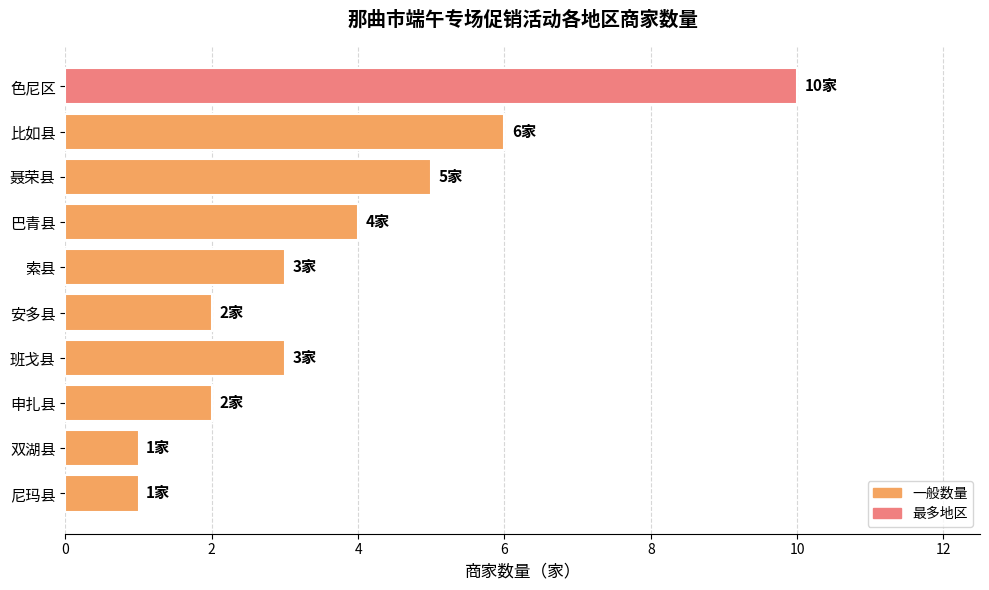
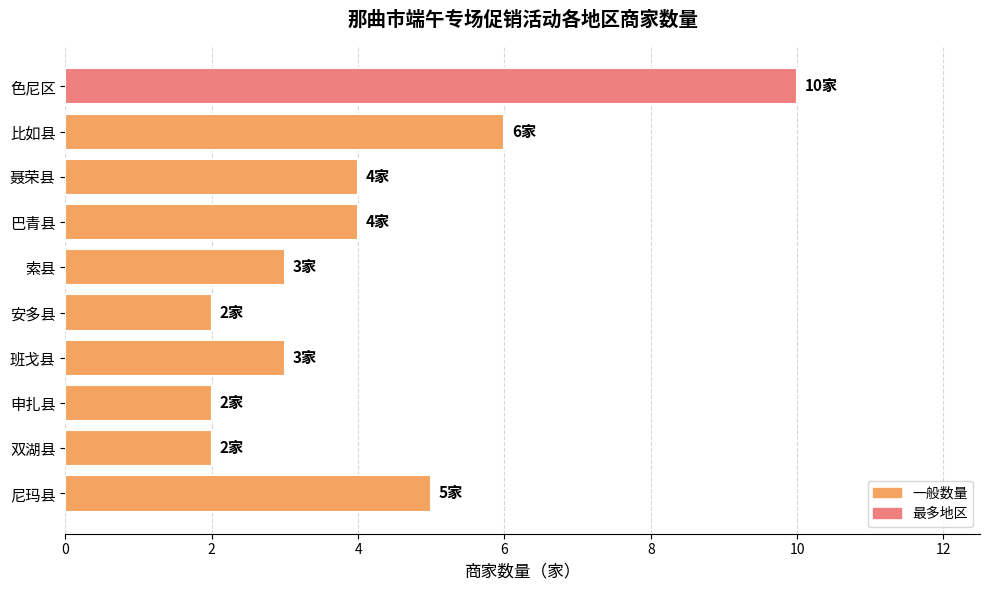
聂荣县: 5家 -> 4家
双湖县: 1家 -> 2家
尼玛县: 1家 -> 5家
